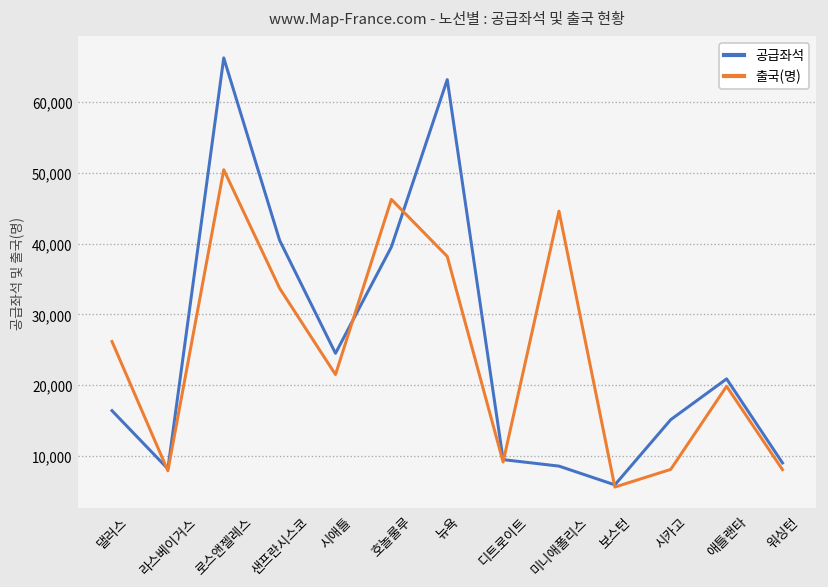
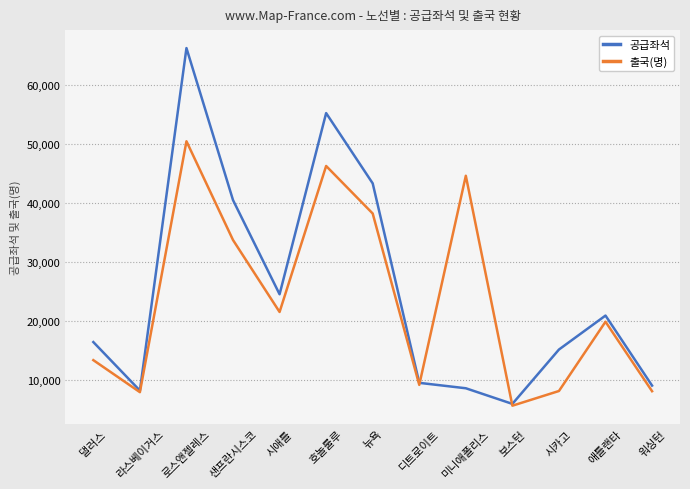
출국(명), 댈러스: 26,000 -> 13,000
공급좌석, 호놀룰루: 40,000 -> 55,000
공급좌석, 뉴욕: 63,000 -> 43,000
